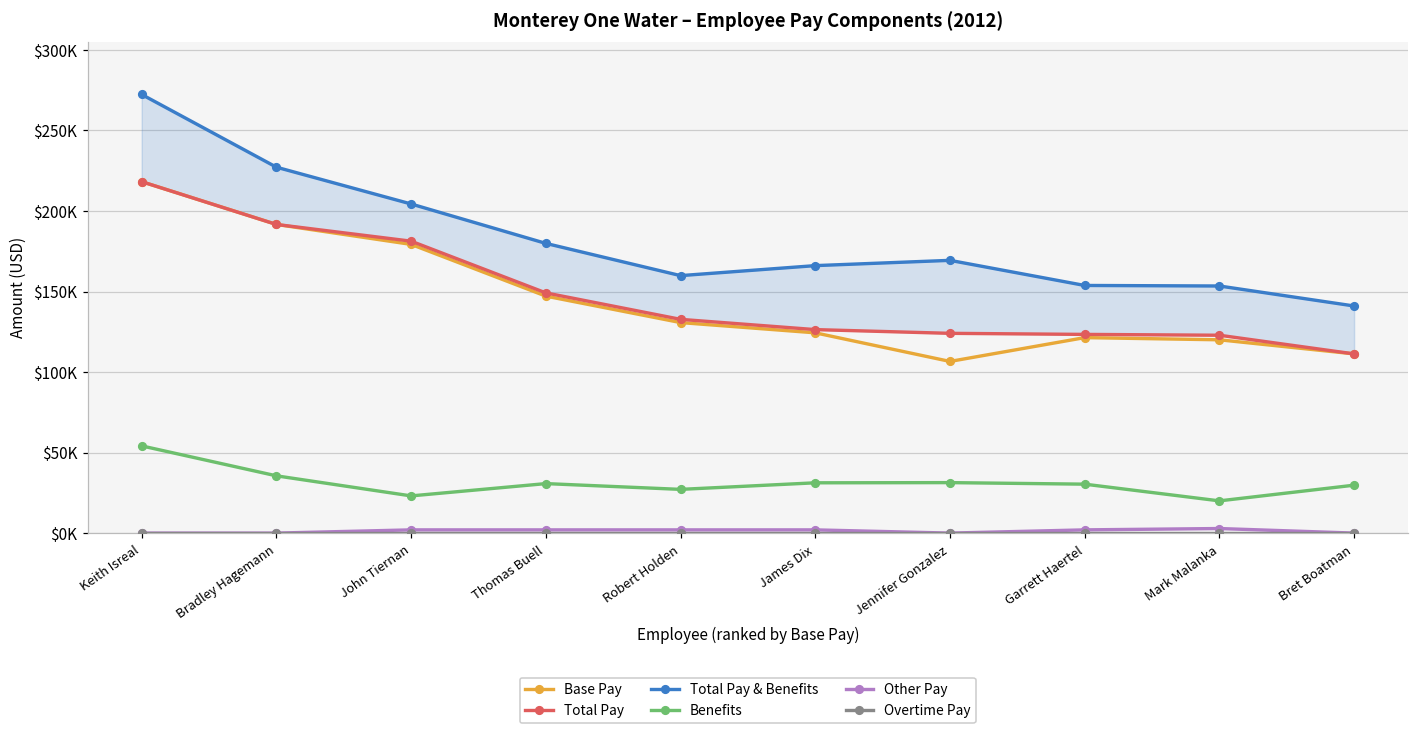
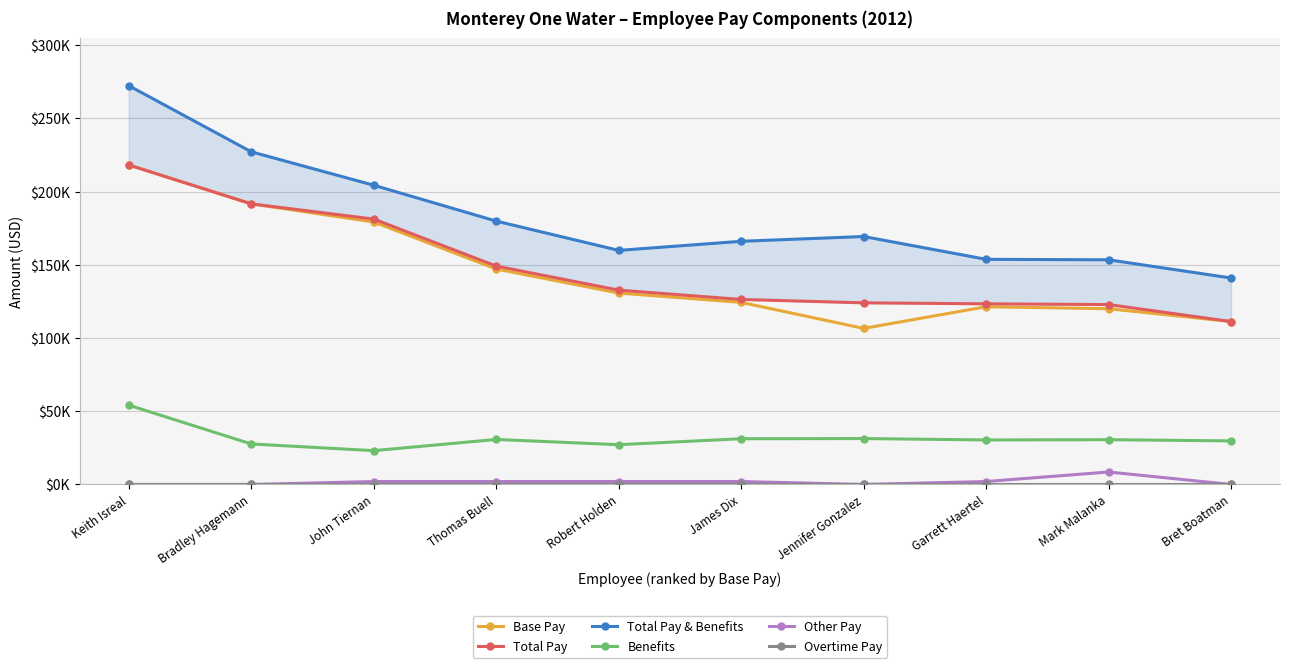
Benefits, Bradley Hagemann: $36000 -> $28000
Benefits, Mark Malanka: $20000 -> $31000
Other Pay, Mark Malanka: $3000 -> $9000
